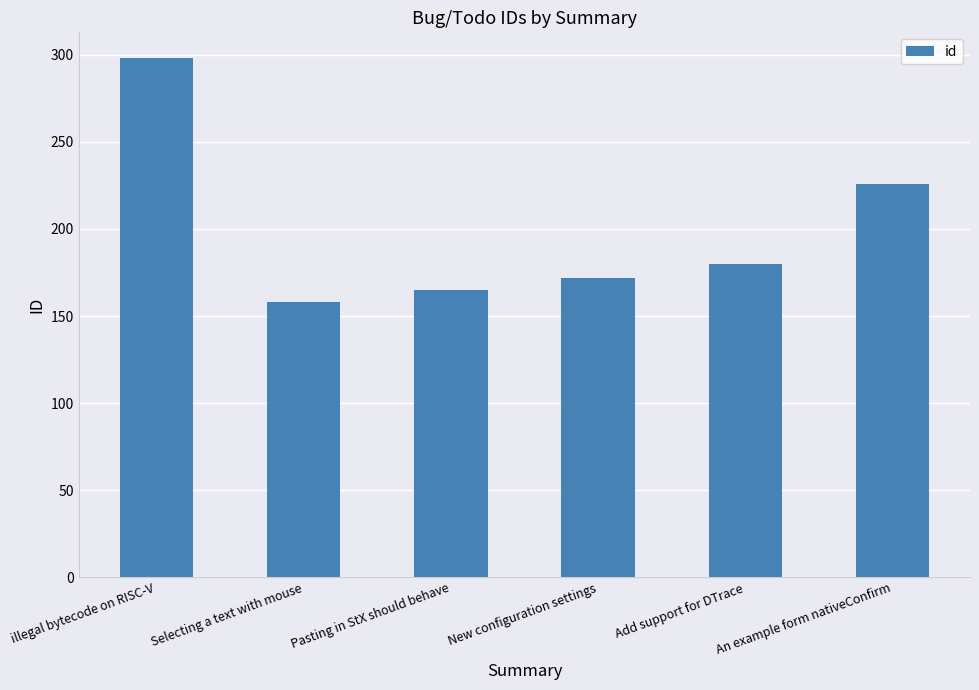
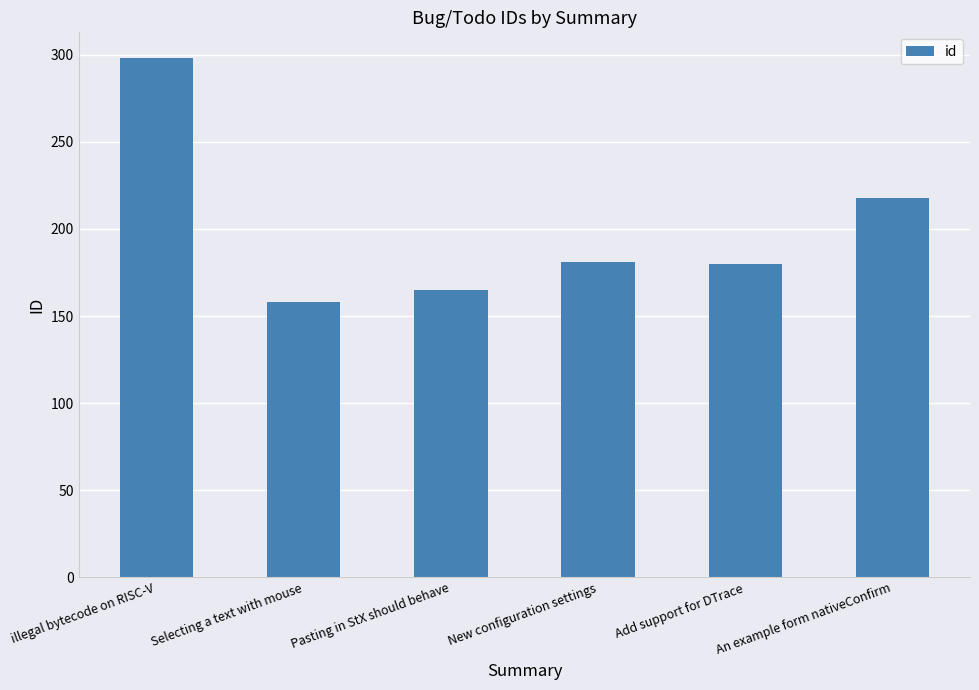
New configuration settings: 172 -> 181
An example form nativeConfirm: 226 -> 218
